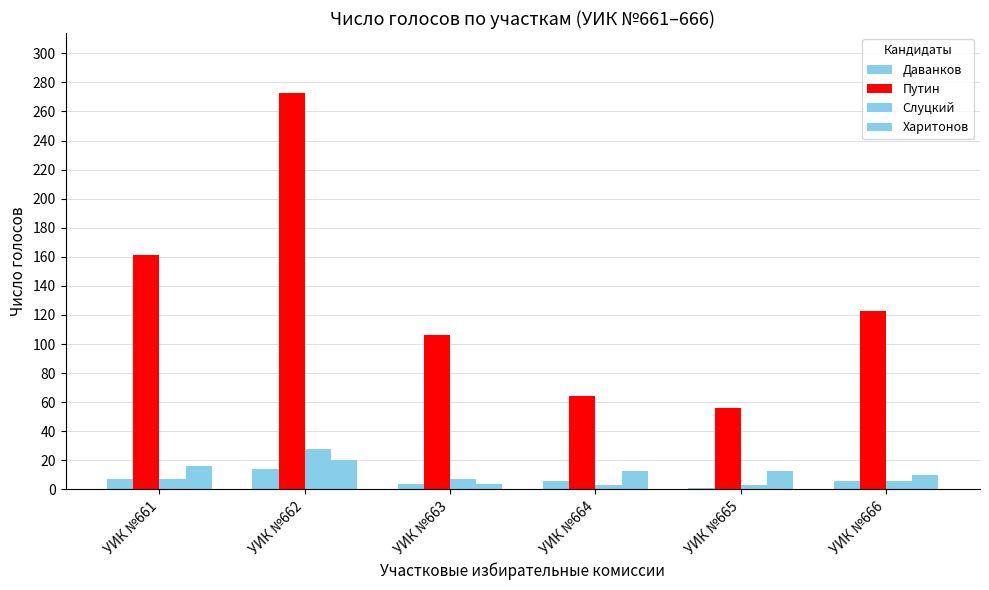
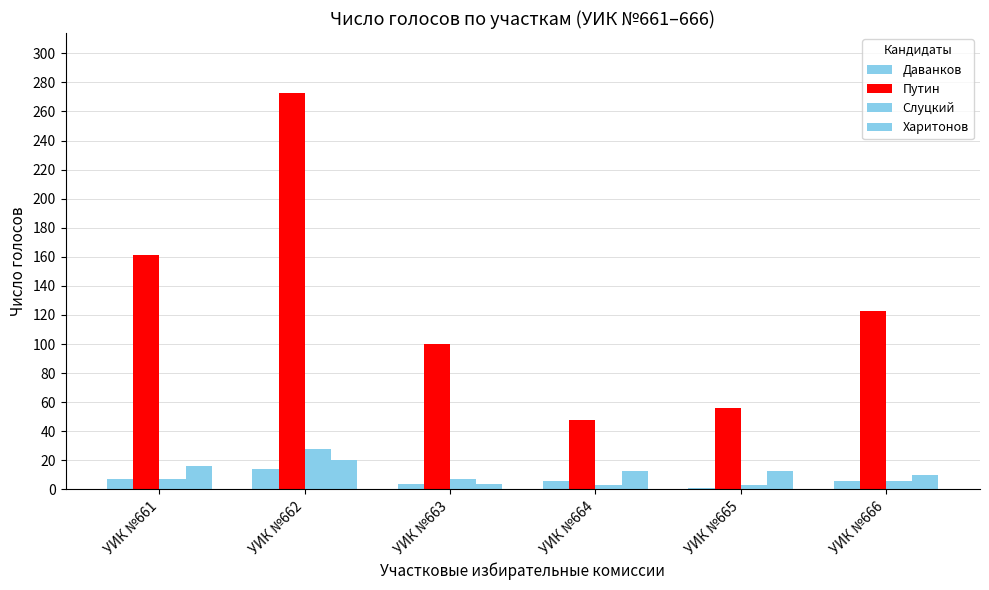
Путин, УИК №663: 106 -> 100
Путин, УИК №664: 64 -> 48
